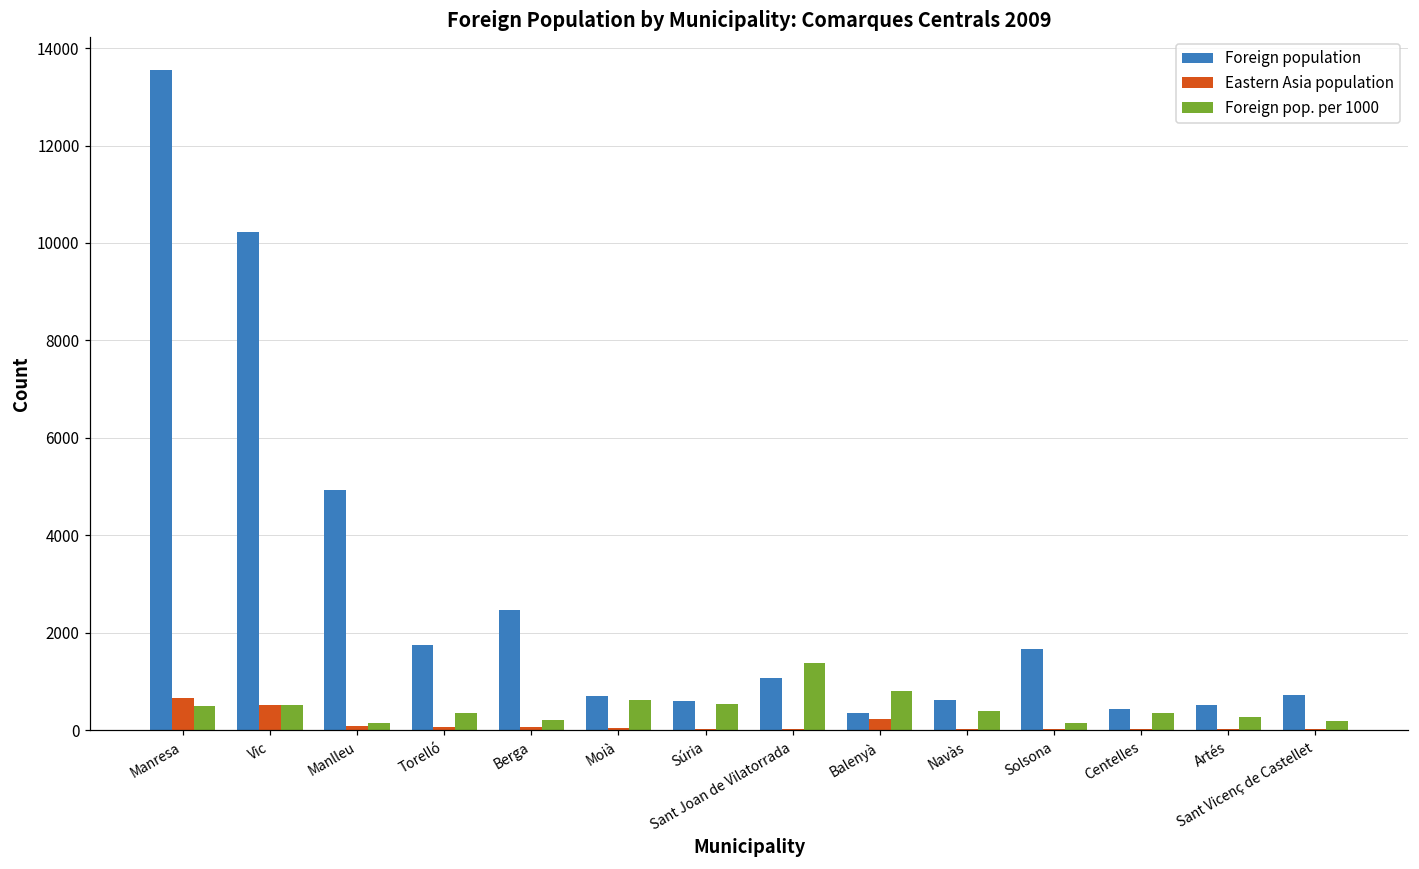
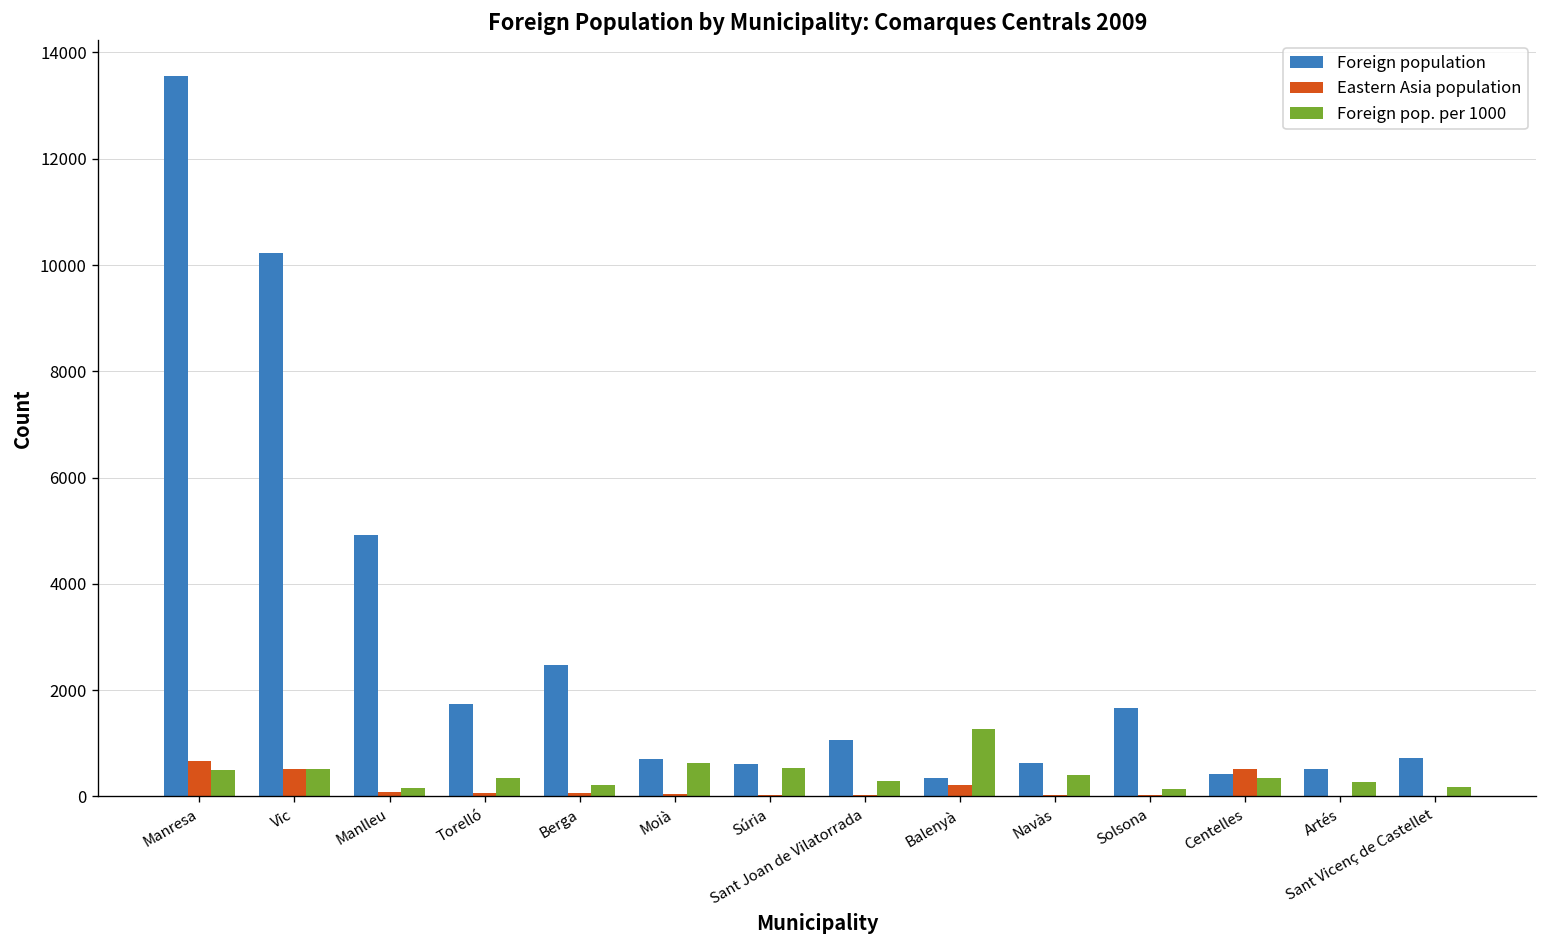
Foreign pop. per 1000, Sant Joan de Vilatorrada: 1400 -> 300
Foreign pop. per 1000, Balenyà: 800 -> 1300
Eastern Asia population, Centelles: 0 -> 500
